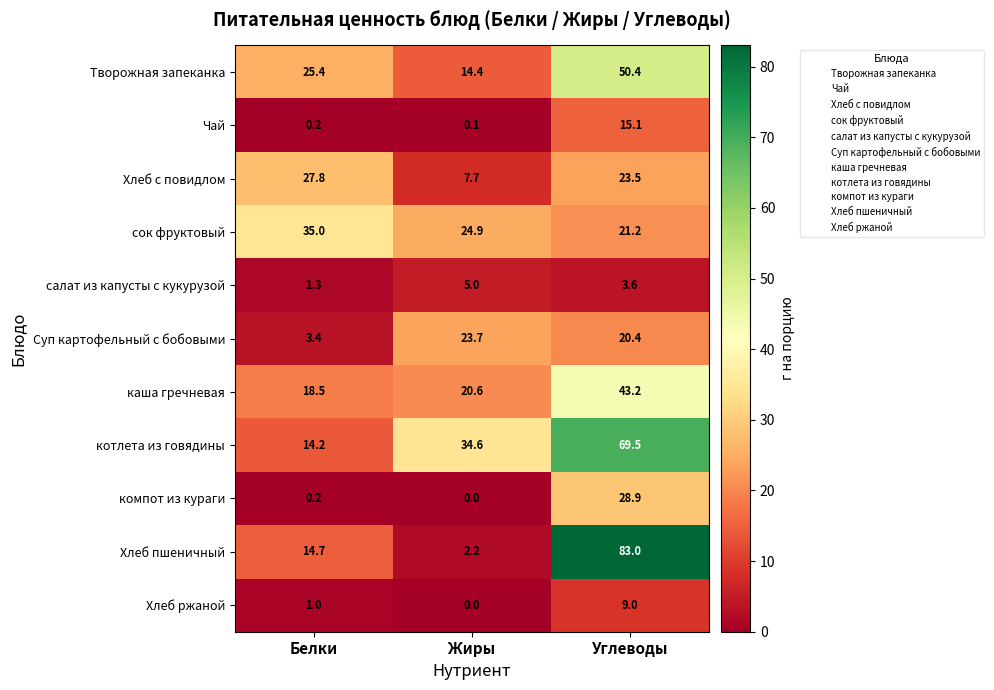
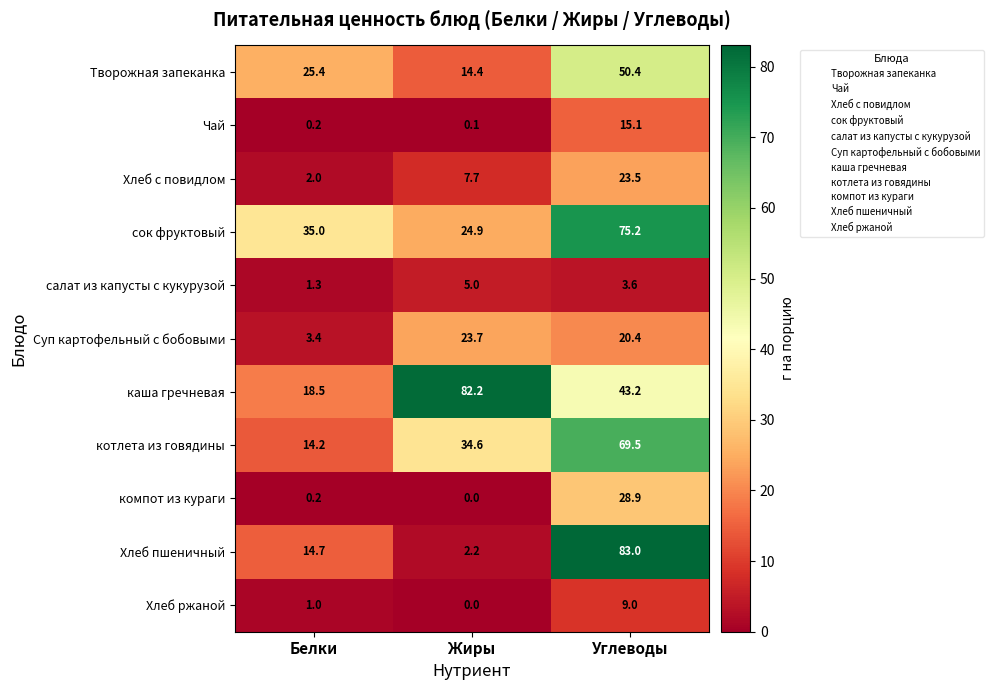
Хлеб с повидлом, Белки: 27.8 -> 2.0
сок фруктовый, Углеводы: 21.2 -> 75.2
каша гречневая, Жиры: 20.6 -> 82.2
